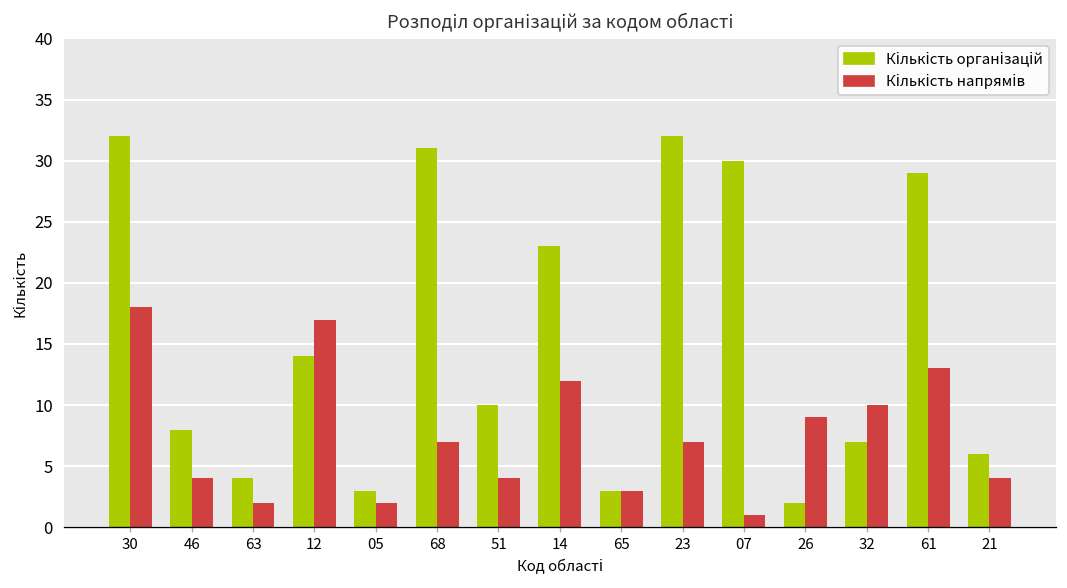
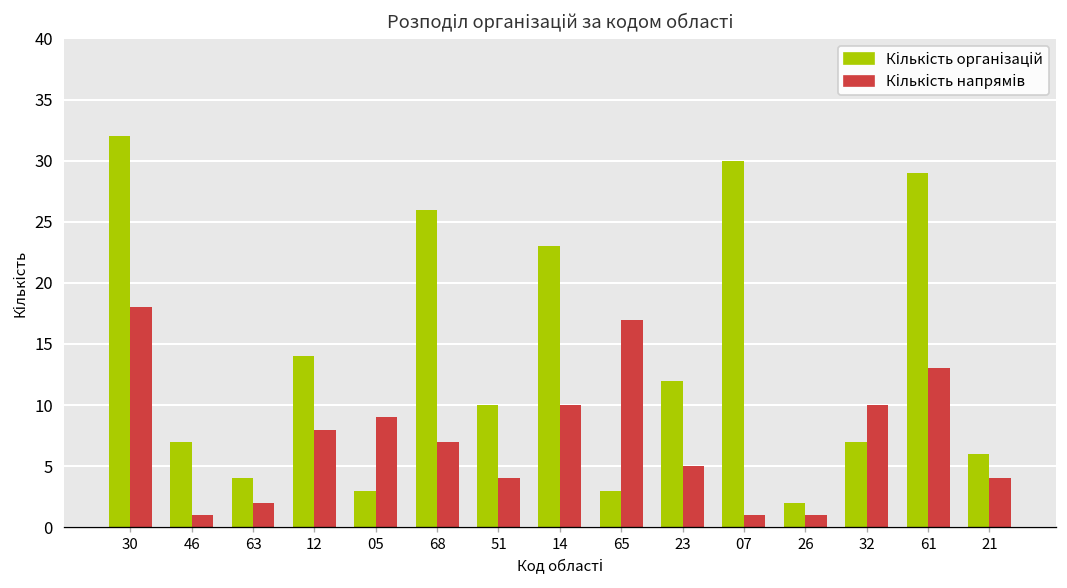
Кількість організацій, 46: 8 -> 7
Кількість напрямів, 46: 4 -> 1
Кількість напрямів, 12: 17 -> 8
Кількість напрямів, 05: 2 -> 9
Кількість організацій, 68: 31 -> 26
Кількість напрямів, 14: 12 -> 10
Кількість напрямів, 65: 3 -> 17
Кількість організацій, 23: 32 -> 12
Кількість напрямів, 23: 7 -> 5
Кількість напрямів, 26: 9 -> 1
